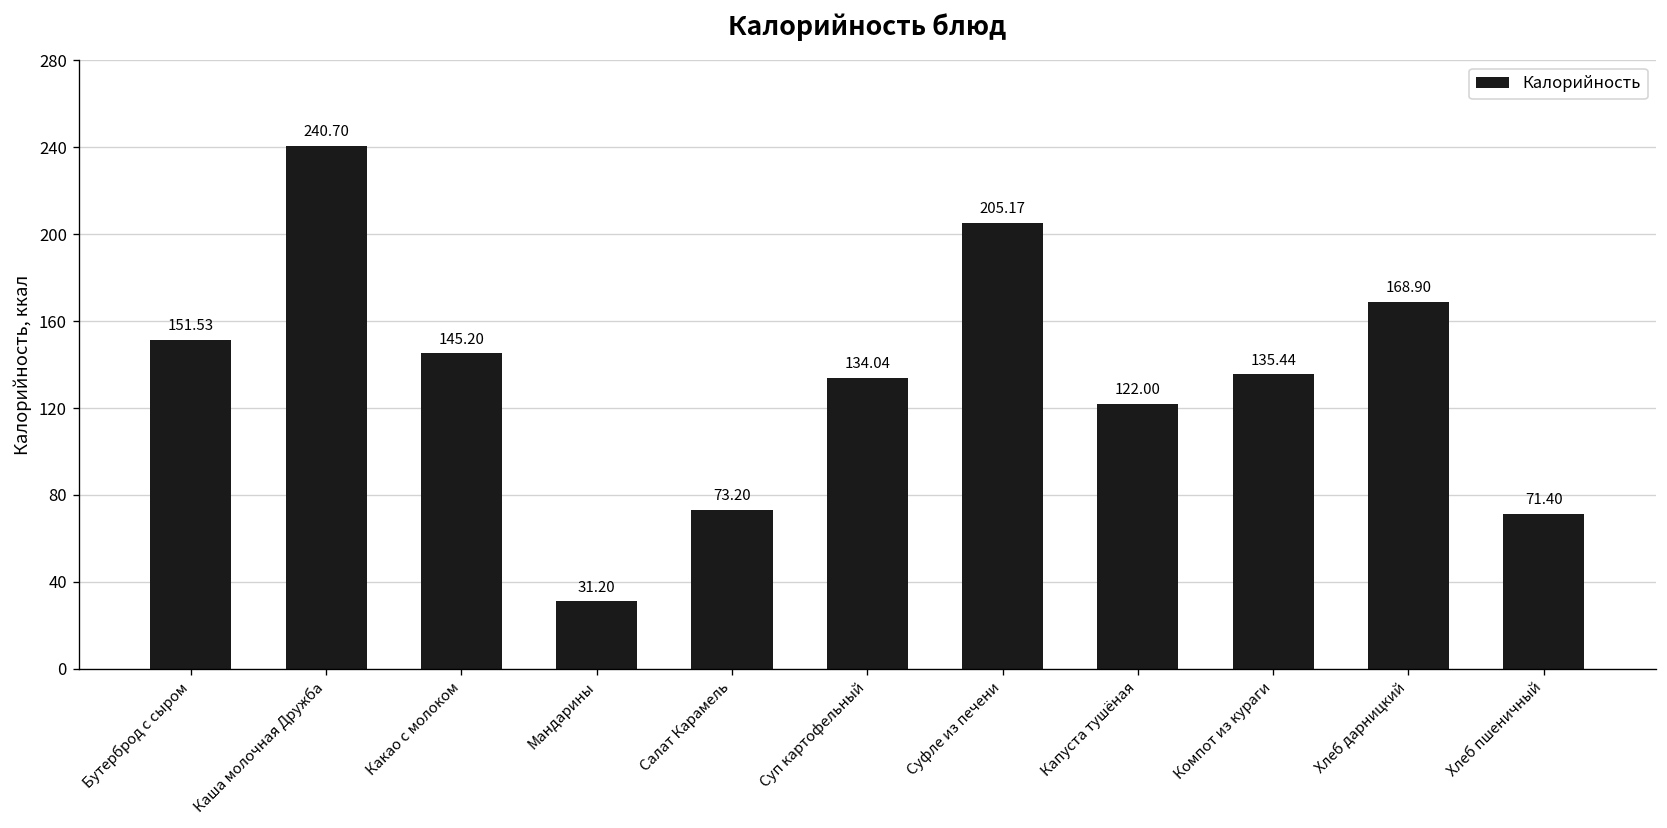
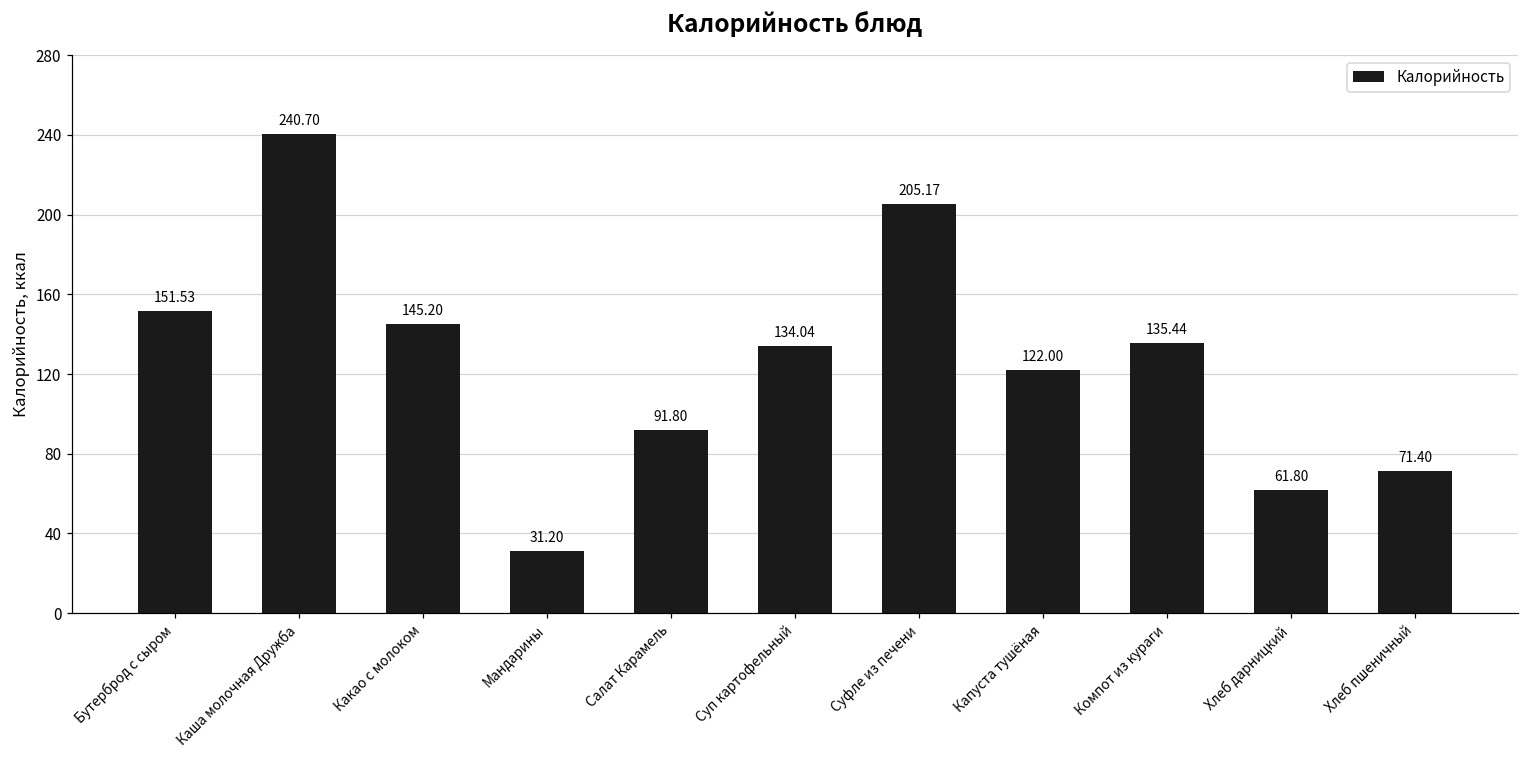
Салат Карамель: 73.20 -> 91.80
Хлеб дарницкий: 168.90 -> 61.80
